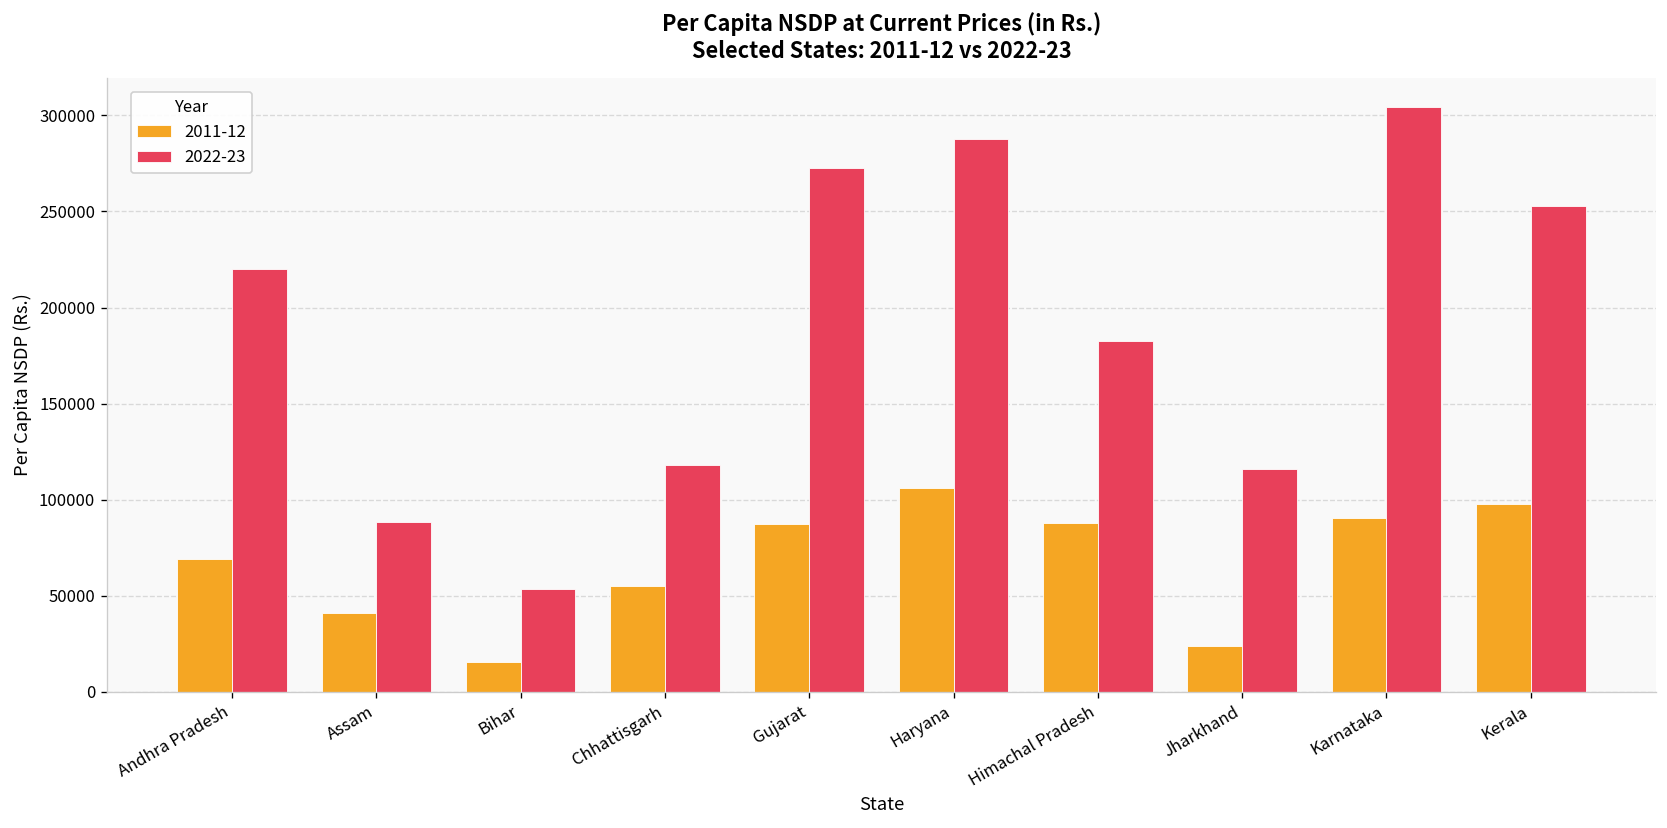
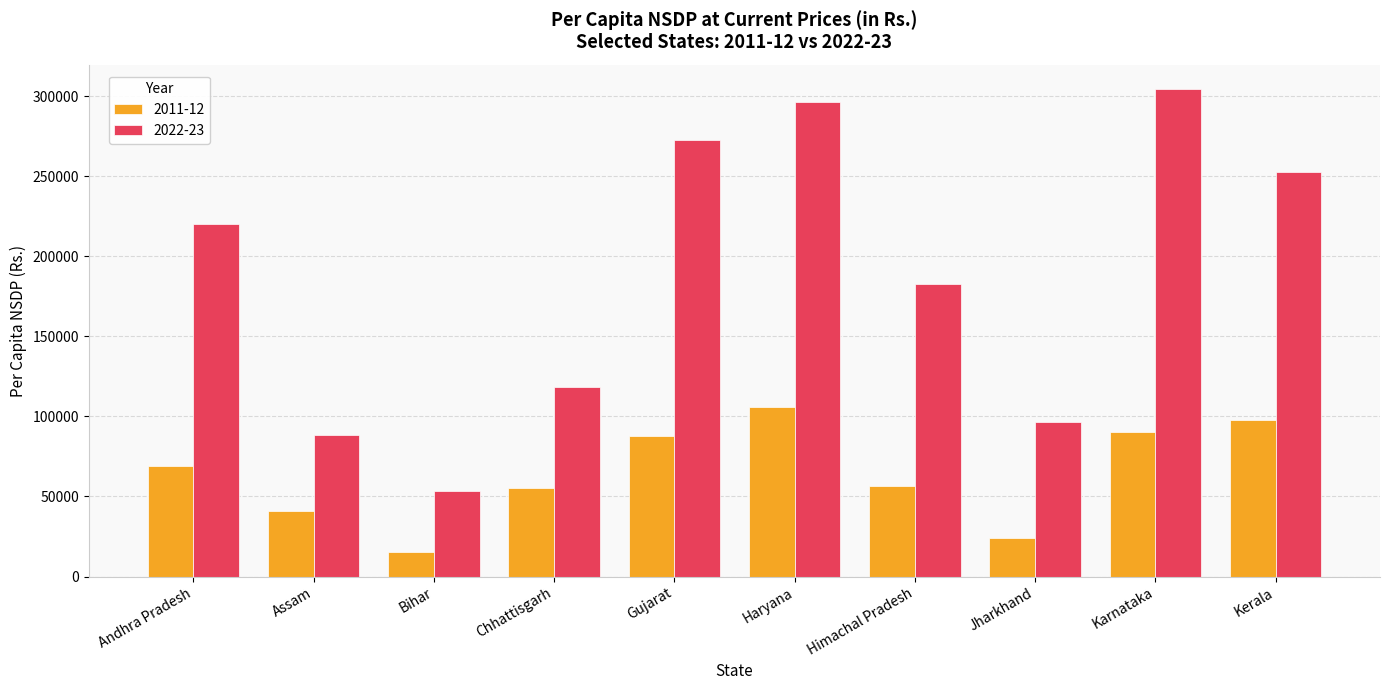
2022-23, Haryana: 288000 -> 297000
2011-12, Himachal Pradesh: 88000 -> 57000
2022-23, Jharkhand: 116000 -> 96000
